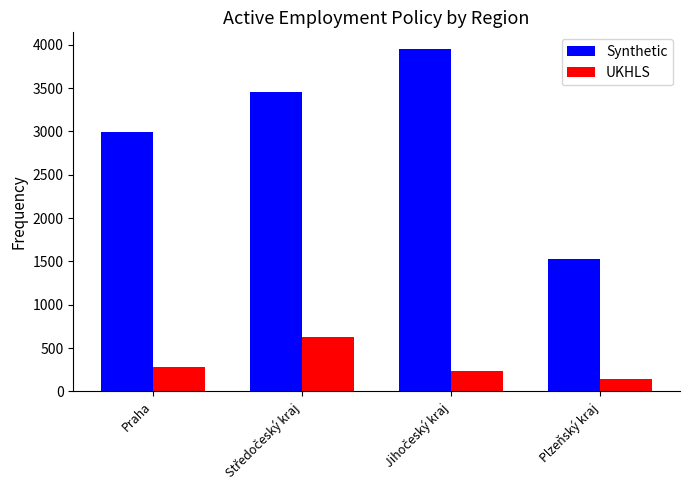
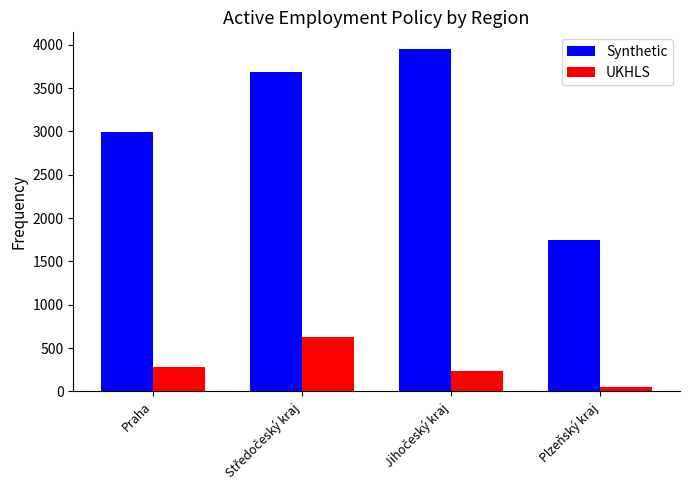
Synthetic, Středočeský kraj: 3500 -> 3700
Synthetic, Plzeňský kraj: 1500 -> 1800
UKHLS, Plzeňský kraj: 100 -> 0
